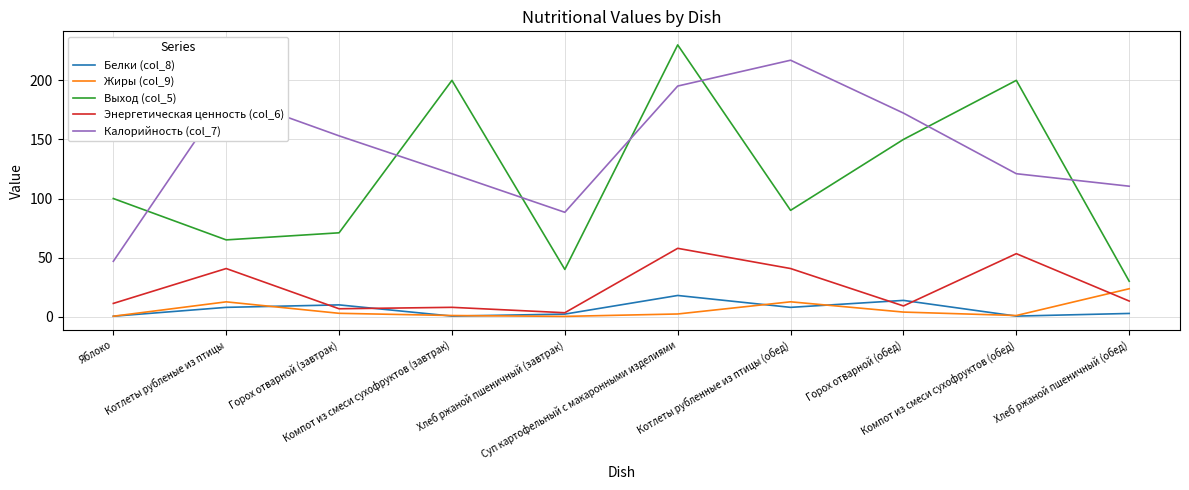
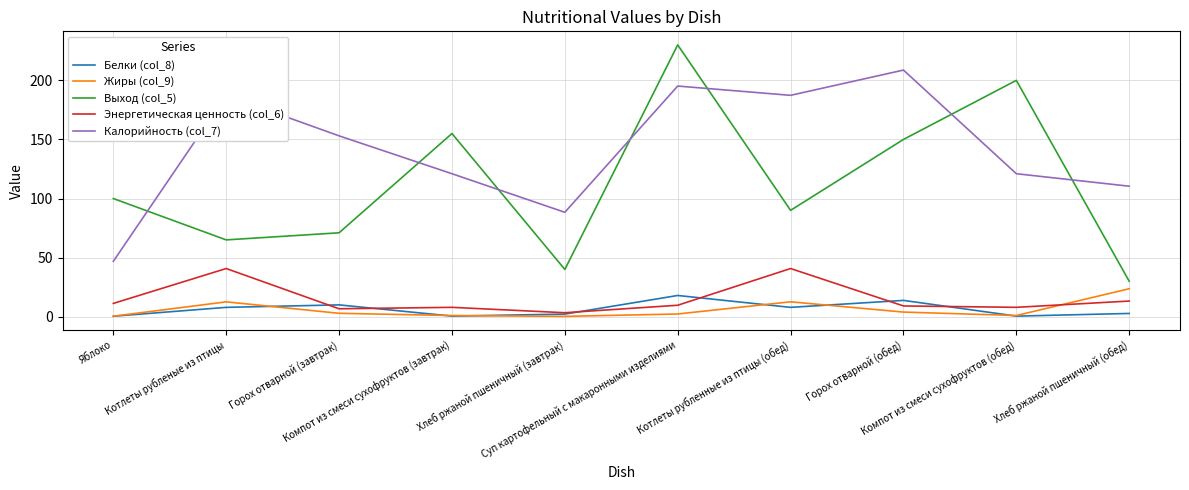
Выход (col_5), Компот из смеси сухофруктов (завтрак): 200 -> 155
Энергетическая ценность (col_6), Суп картофельный с макаронными изделиями: 58 -> 10
Калорийность (col_7), Котлеты рубленные из птицы (обед): 217 -> 187
Калорийность (col_7), Горох отварной (обед): 172 -> 209
Энергетическая ценность (col_6), Компот из смеси сухофруктов (обед): 53 -> 8
